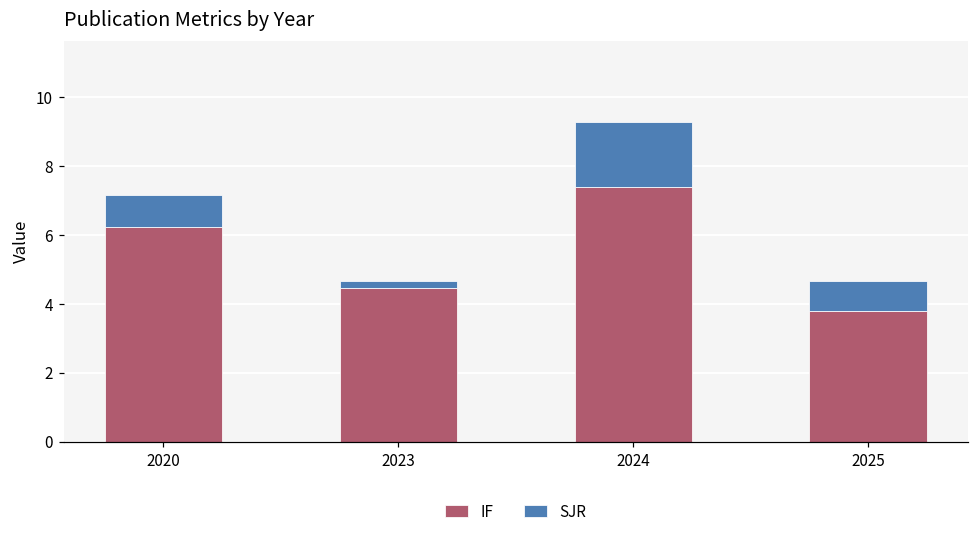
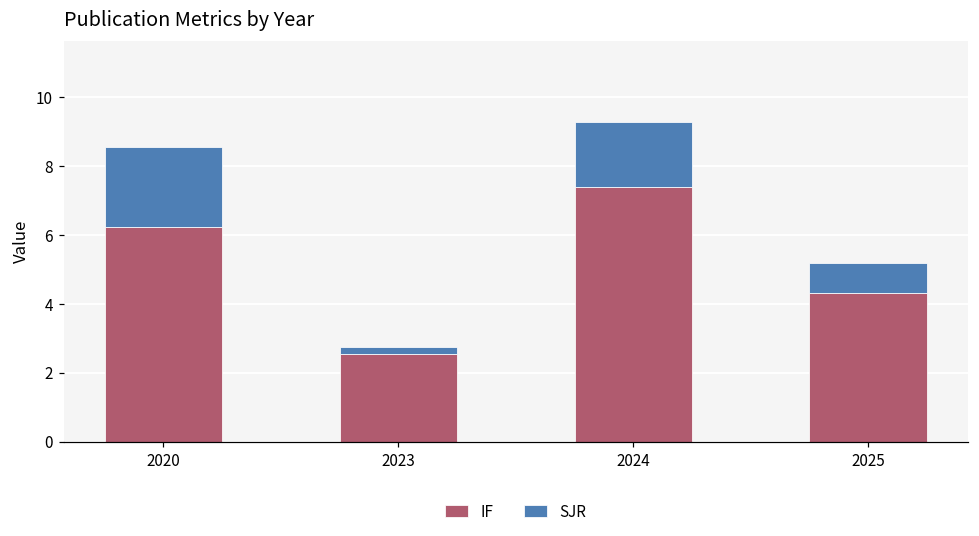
SJR, 2020: 1.0 -> 2.3
IF, 2023: 4.5 -> 2.5
IF, 2025: 3.8 -> 4.3
